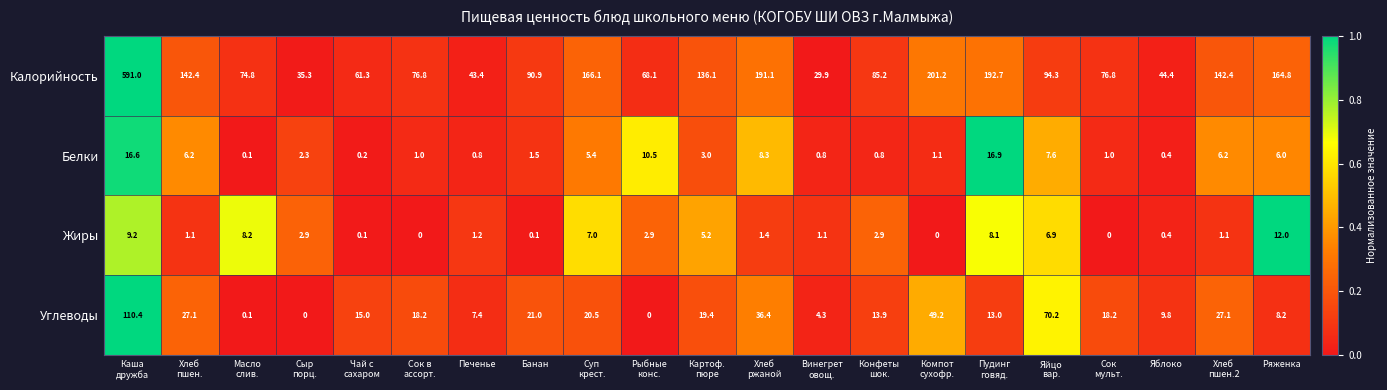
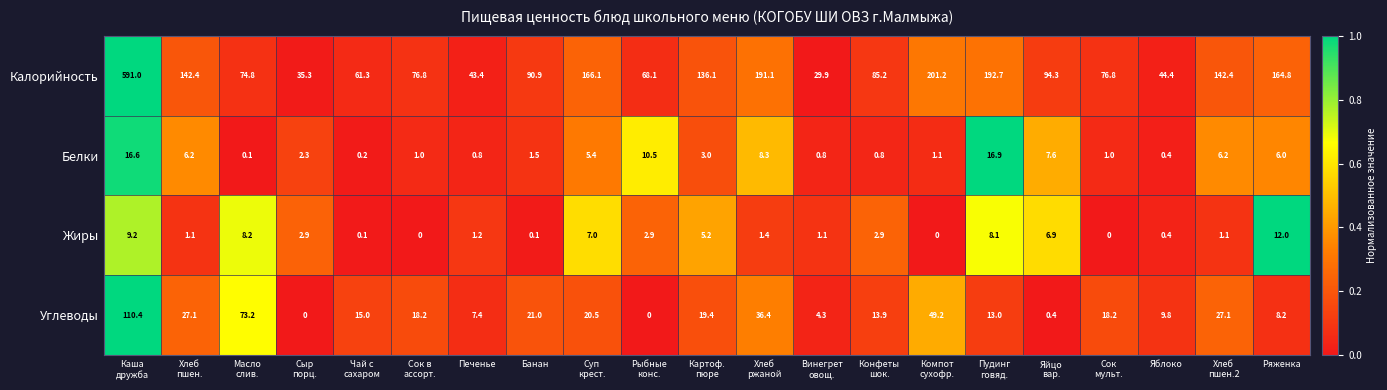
Углеводы, Масло слив.: 0.1 -> 73.2
Углеводы, Яйцо вар.: 70.2 -> 0.4
